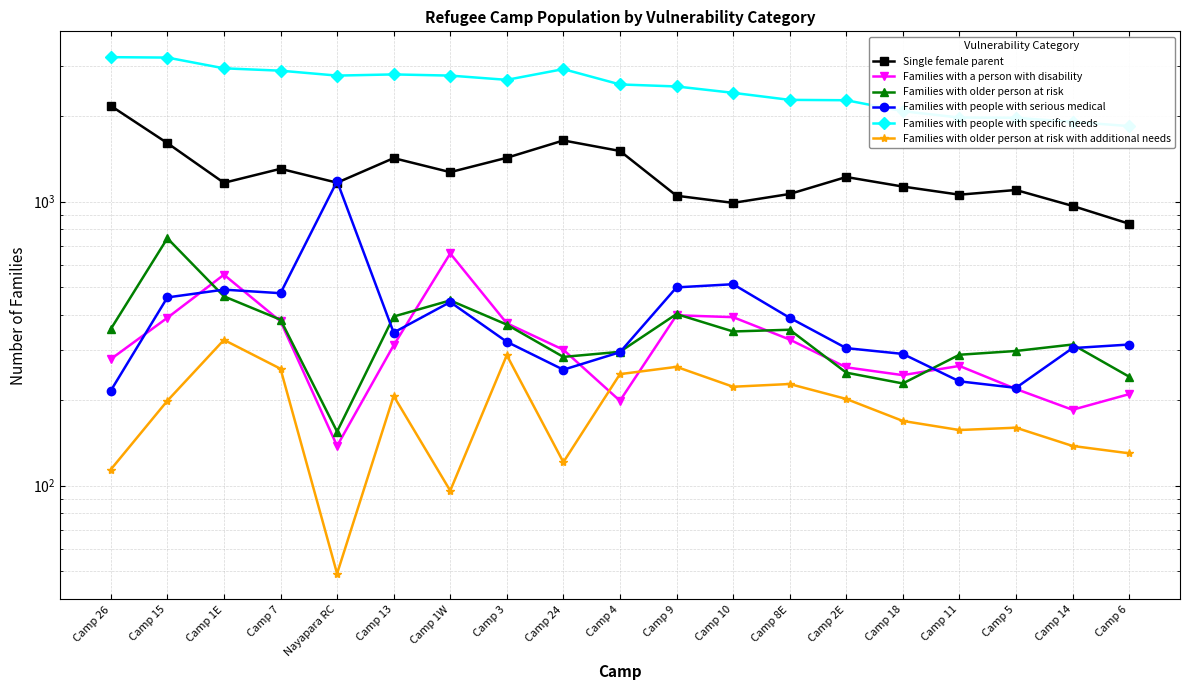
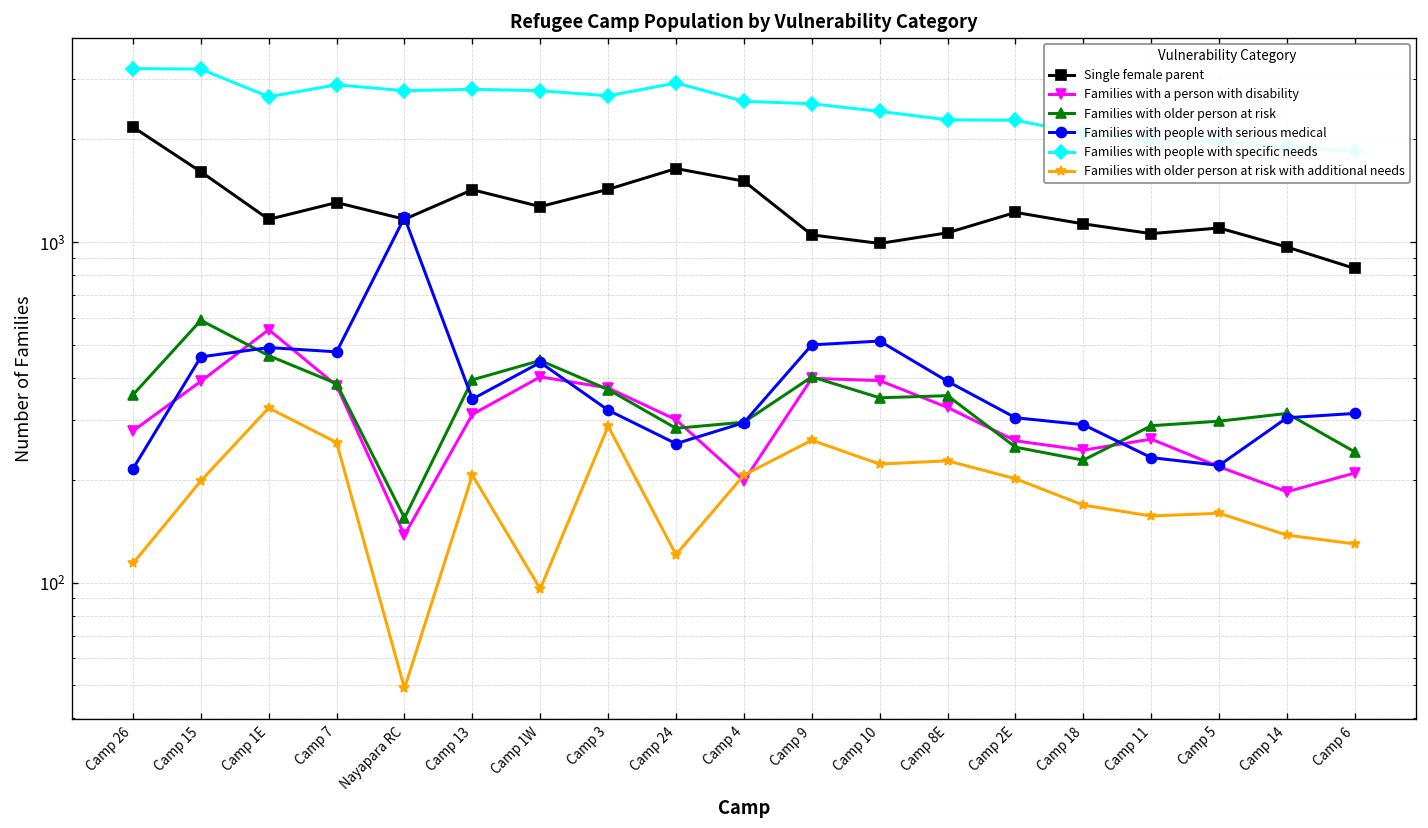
Families with older person at risk, Camp 15: 740 -> 590
Families with people with specific needs, Camp 1E: 2900 -> 2700
Families with a person with disability, Camp 1W: 660 -> 400
Families with older person at risk with additional needs, Camp 4: 250 -> 210
